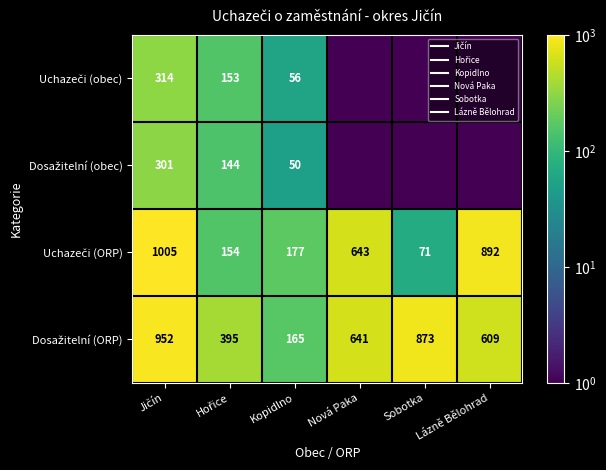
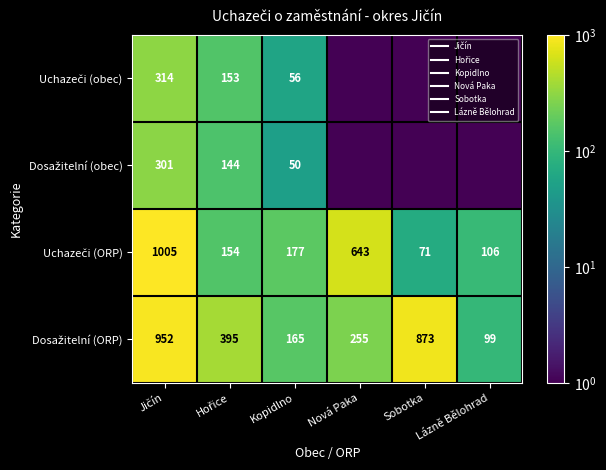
Uchazeči (ORP), Lázně Bělohrad: 892 -> 106
Dosažitelní (ORP), Nová Paka: 641 -> 255
Dosažitelní (ORP), Lázně Bělohrad: 609 -> 99
